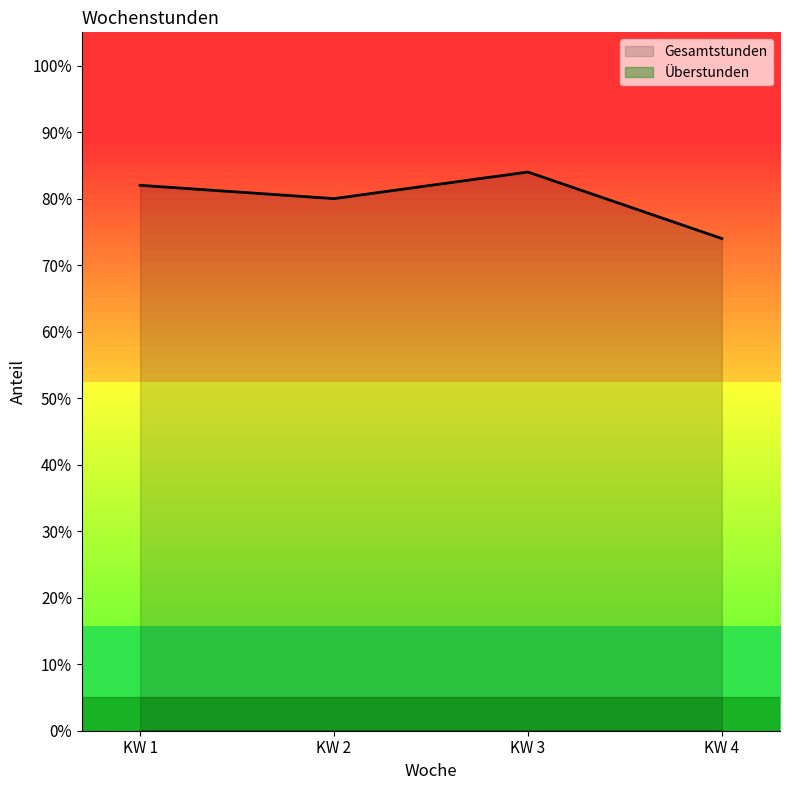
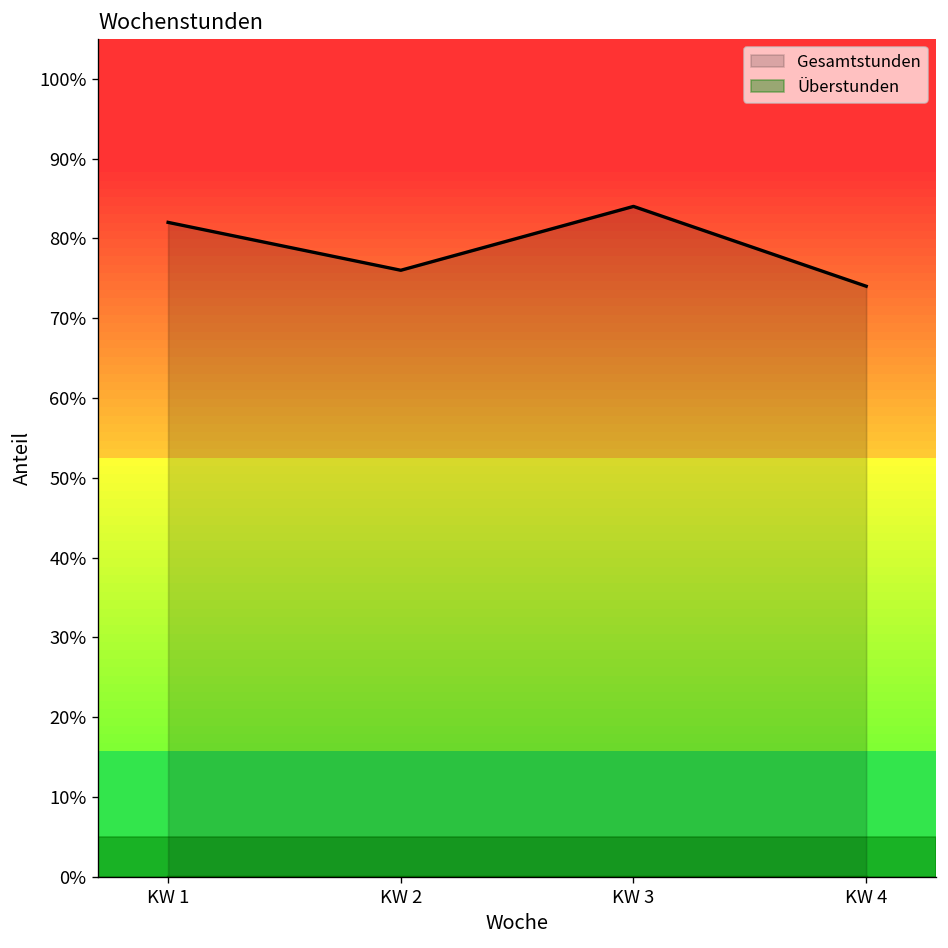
Gesamtstunden, KW 2: 80% -> 76%
